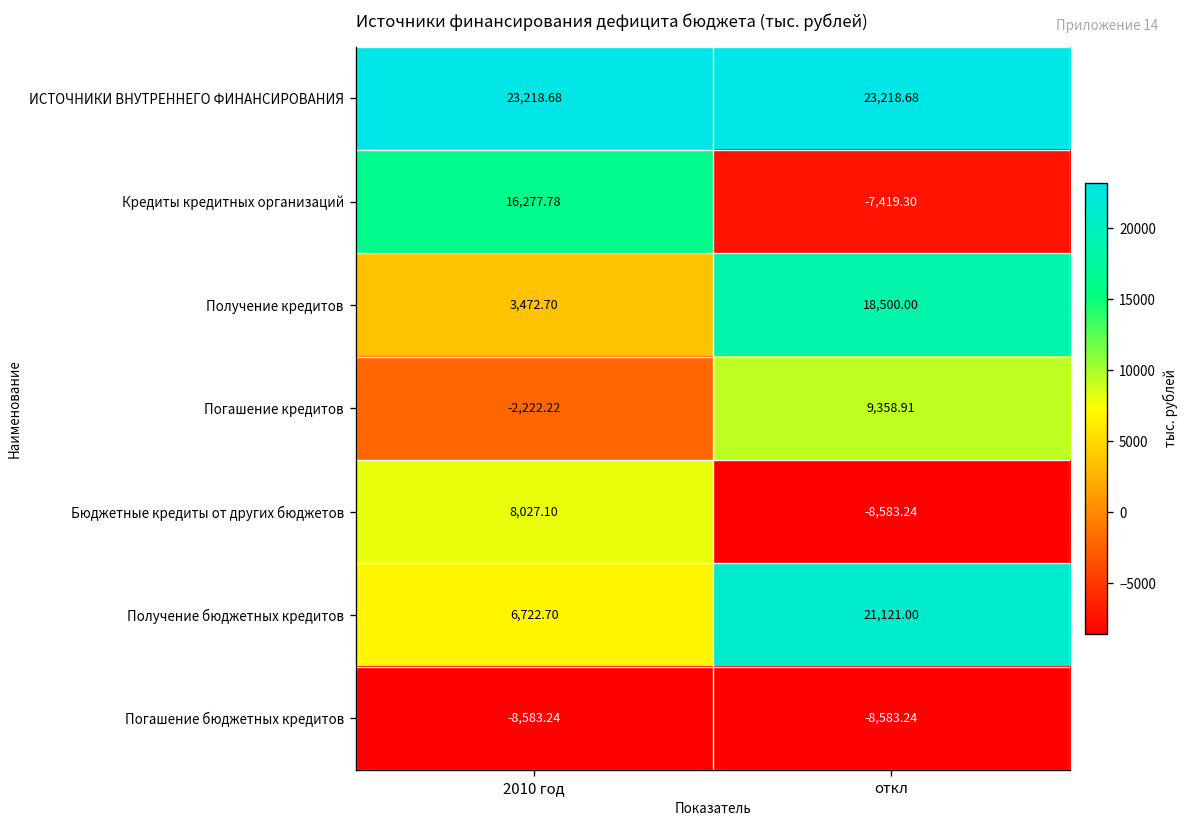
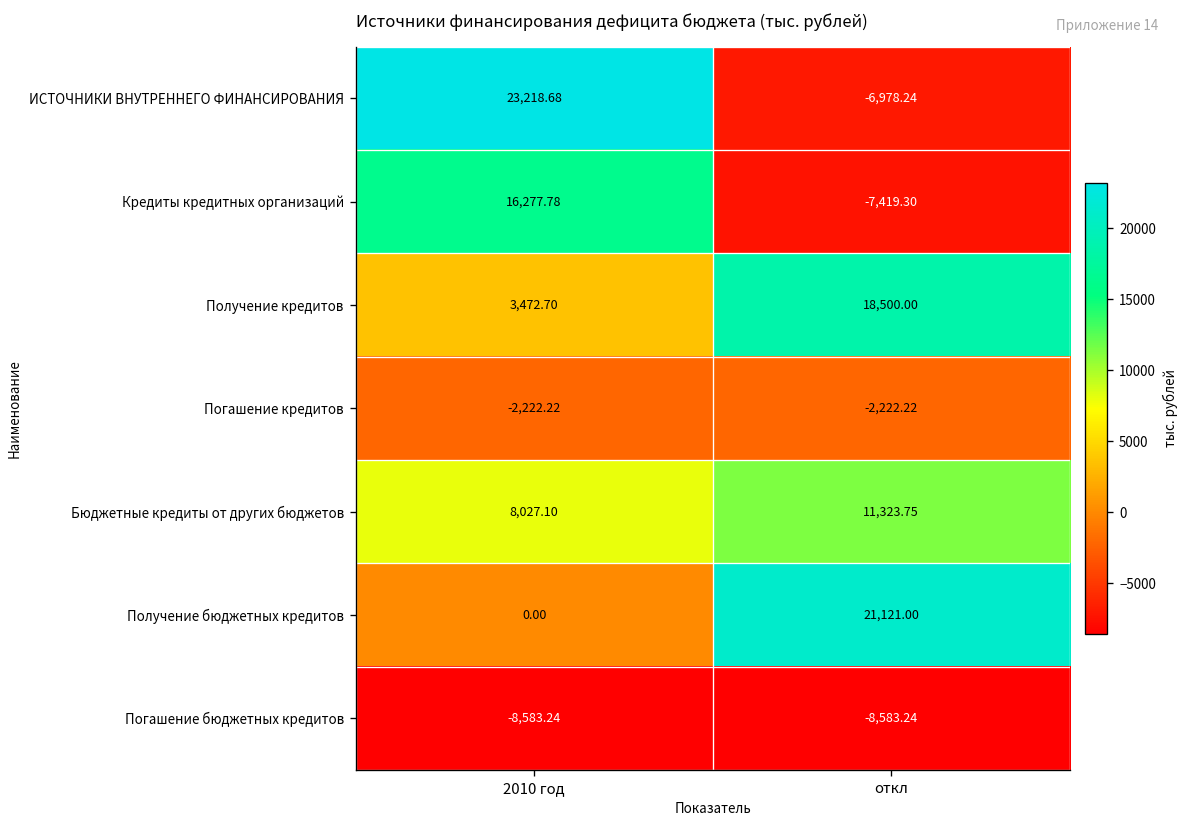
ИСТОЧНИКИ ВНУТРЕННЕГО ФИНАНСИРОВАНИЯ, откл: 23,218.68 -> -6,978.24
Погашение кредитов, откл: 9,358.91 -> -2,222.22
Бюджетные кредиты от других бюджетов, откл: -8,583.24 -> 11,323.75
Получение бюджетных кредитов, 2010 год: 6,722.70 -> 0.00
